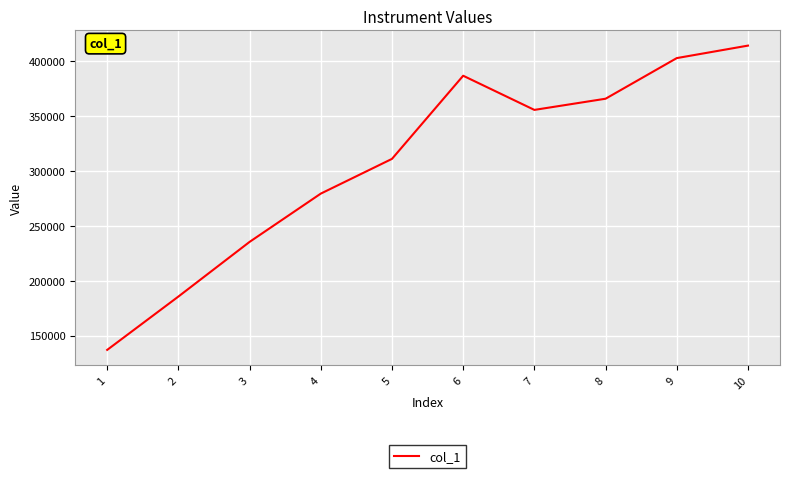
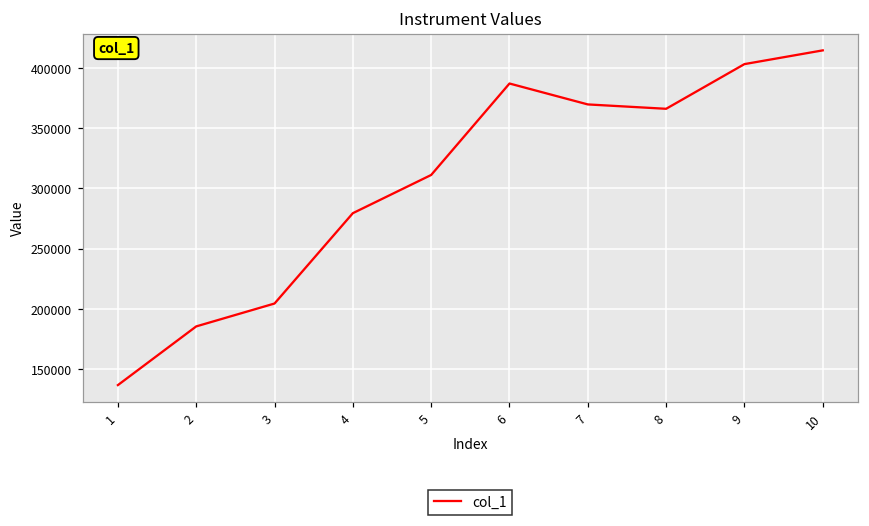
3: 235000 -> 205000
7: 356000 -> 370000
